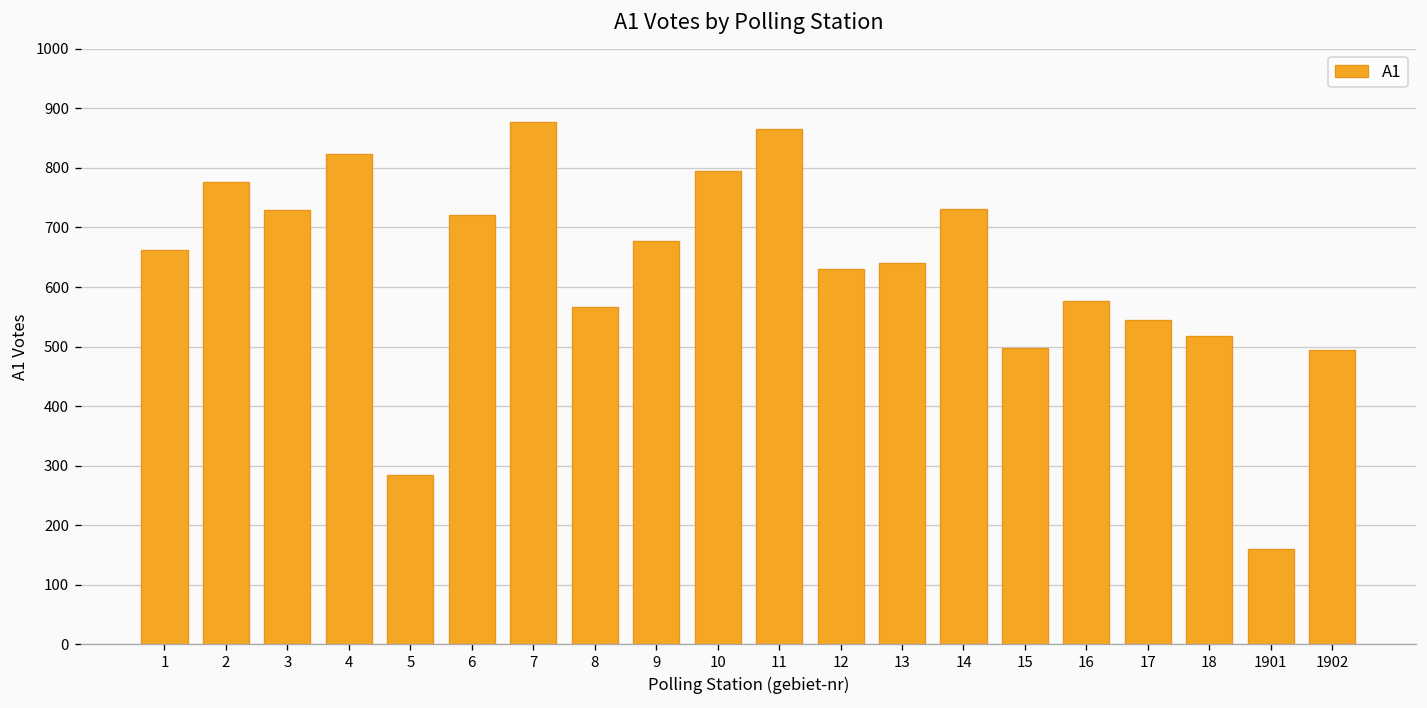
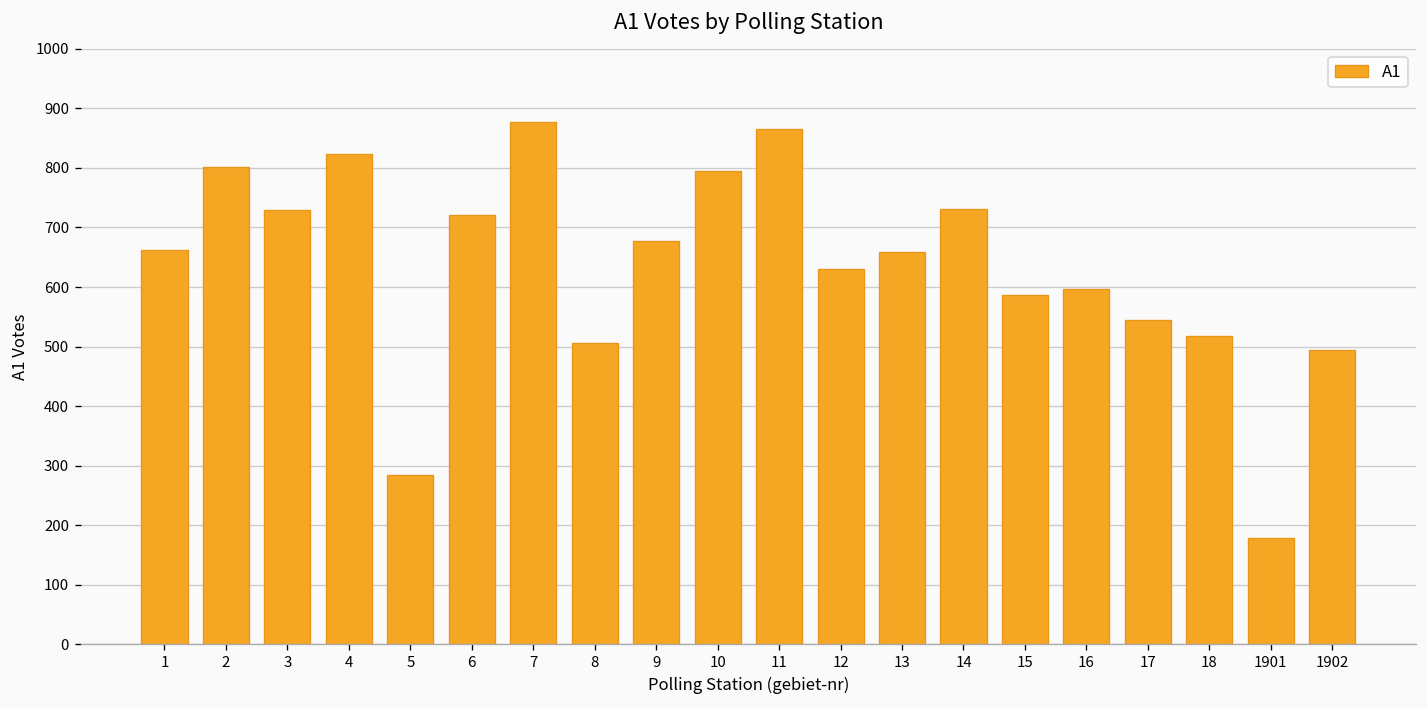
2: 780 -> 800
8: 570 -> 510
13: 640 -> 660
15: 500 -> 590
16: 580 -> 600
1901: 160 -> 180
